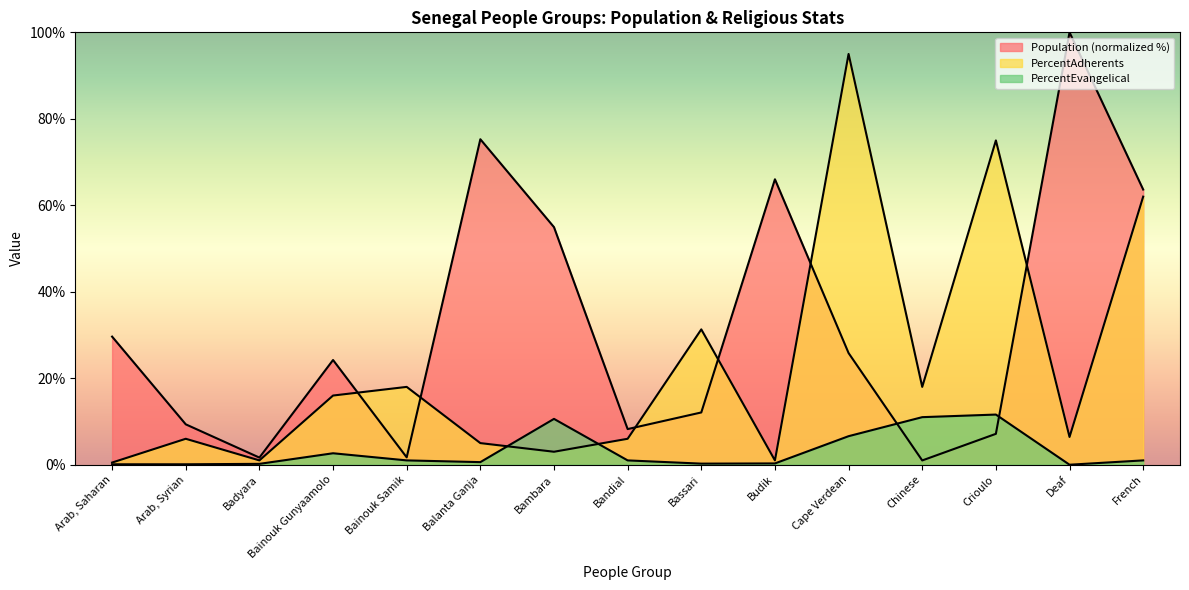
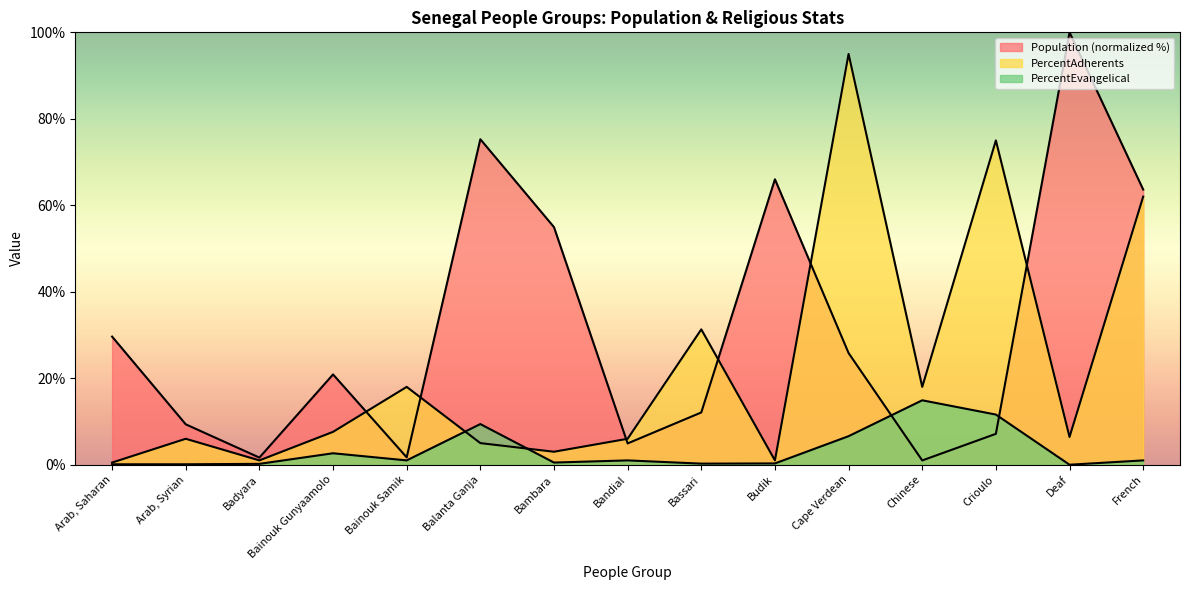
Population (normalized %), Bainouk Gunyaamolo: 24% -> 21%
PercentAdherents, Bainouk Gunyaamolo: 16% -> 8%
PercentEvangelical, Balanta Ganja: 1% -> 9%
PercentEvangelical, Bambara: 11% -> 1%
Population (normalized %), Bandial: 8% -> 5%
PercentEvangelical, Chinese: 11% -> 15%
